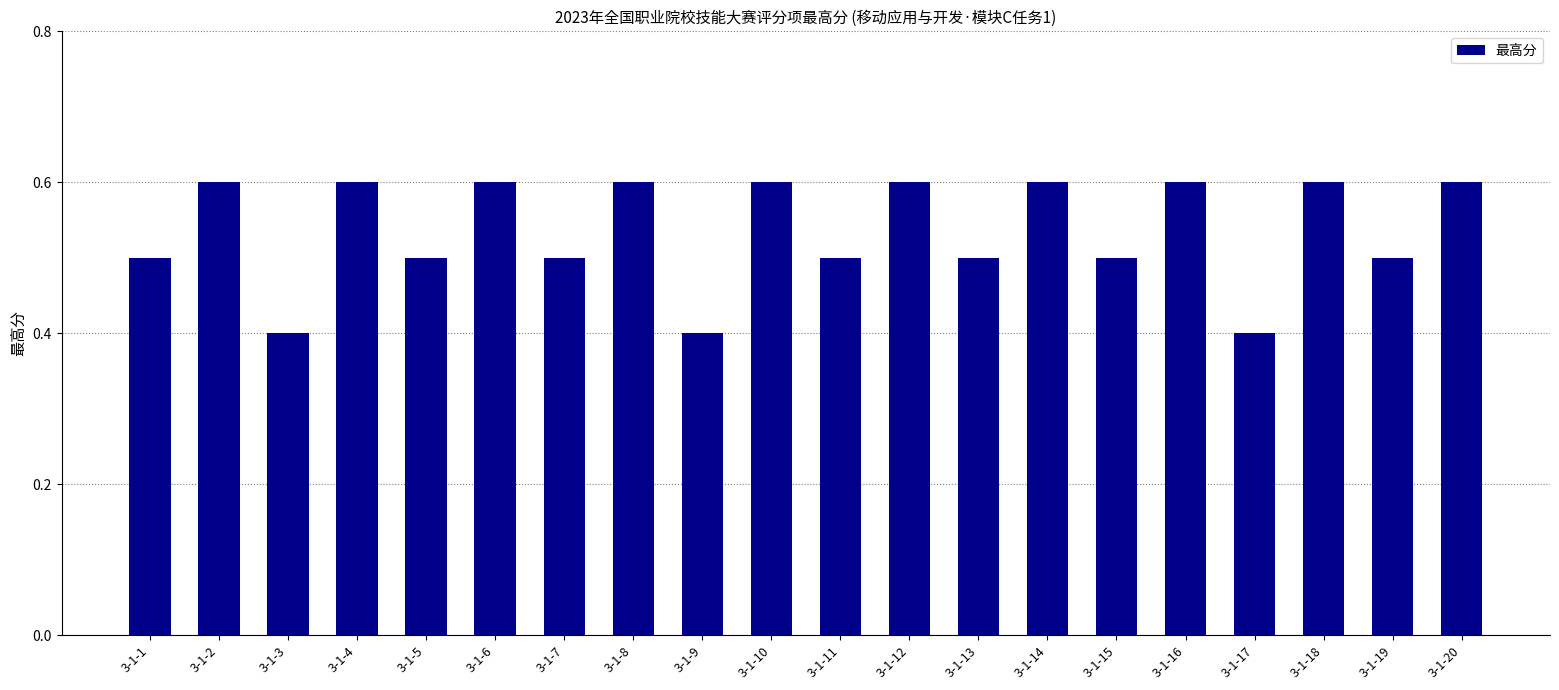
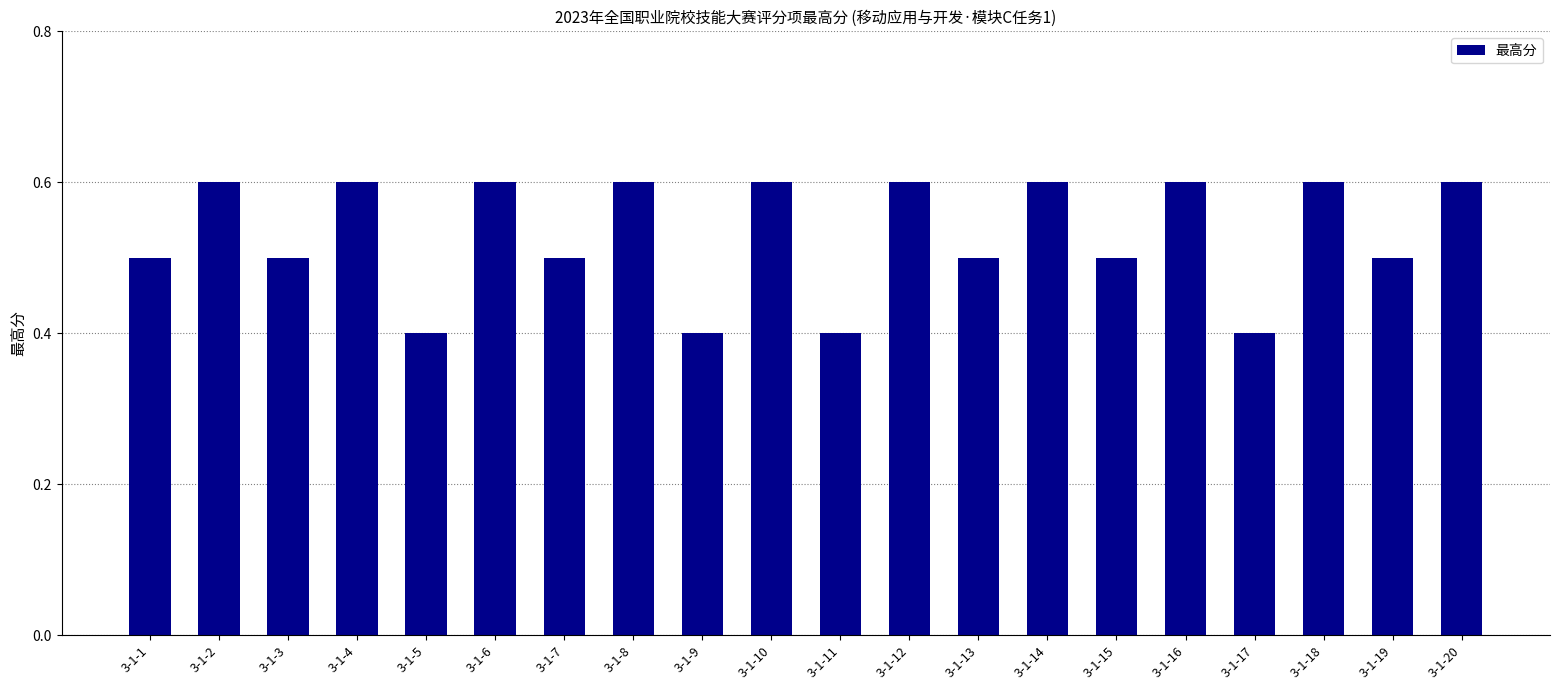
3-1-3: 0.4 -> 0.5
3-1-5: 0.5 -> 0.4
3-1-11: 0.5 -> 0.4
